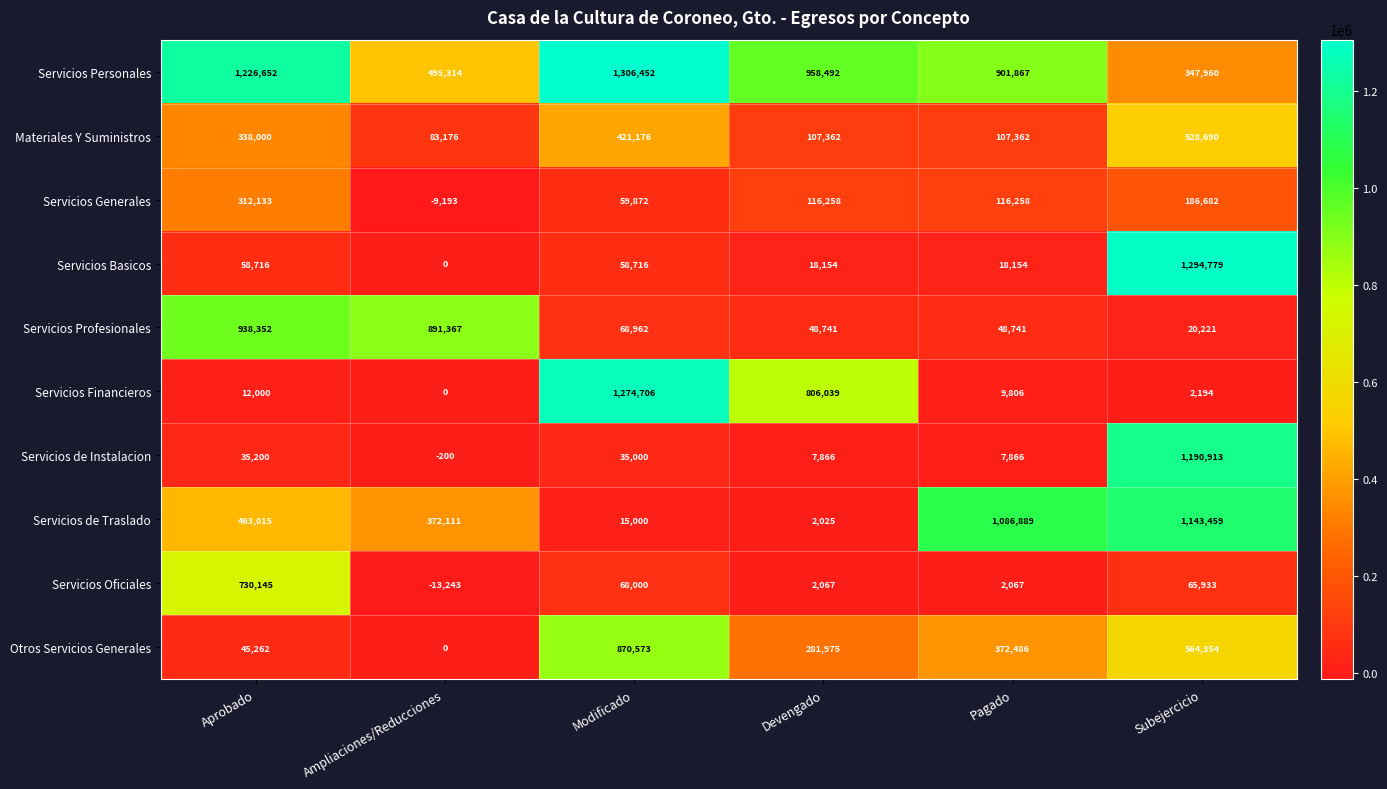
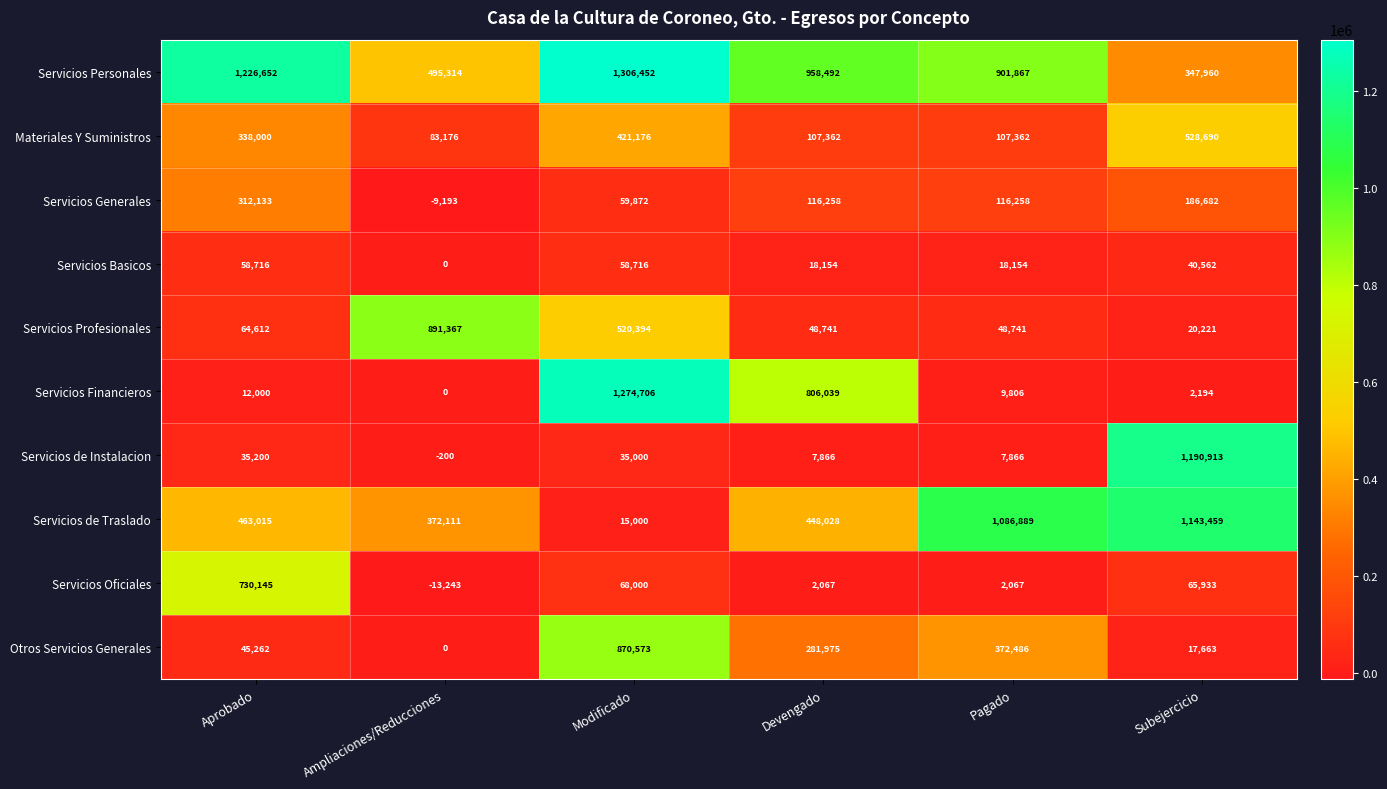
Servicios Basicos, Subejercicio: 1,294,779 -> 40,562
Servicios Profesionales, Aprobado: 938,352 -> 64,612
Servicios Profesionales, Modificado: 68,962 -> 520,394
Servicios de Traslado, Devengado: 2,025 -> 448,028
Otros Servicios Generales, Subejercicio: 564,354 -> 17,663
